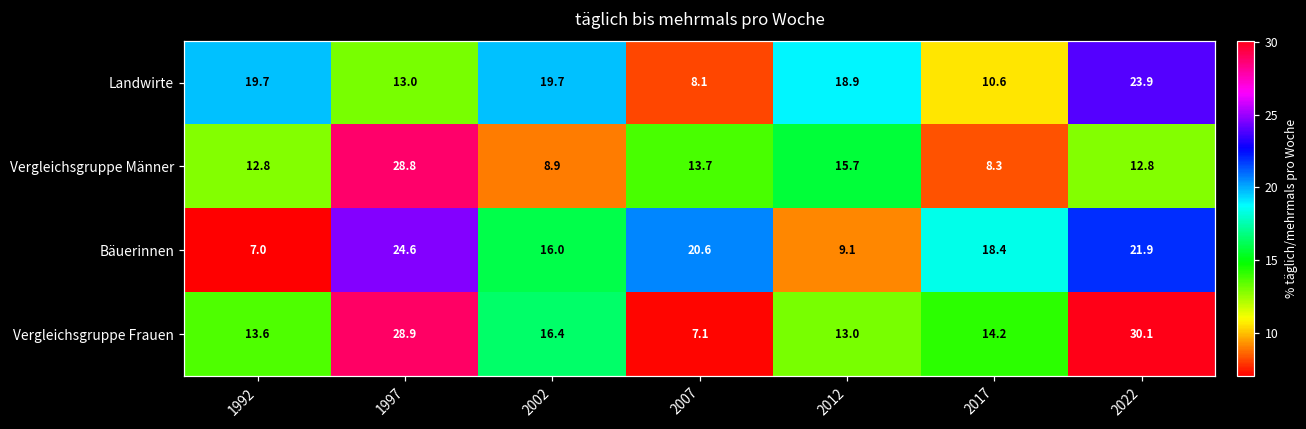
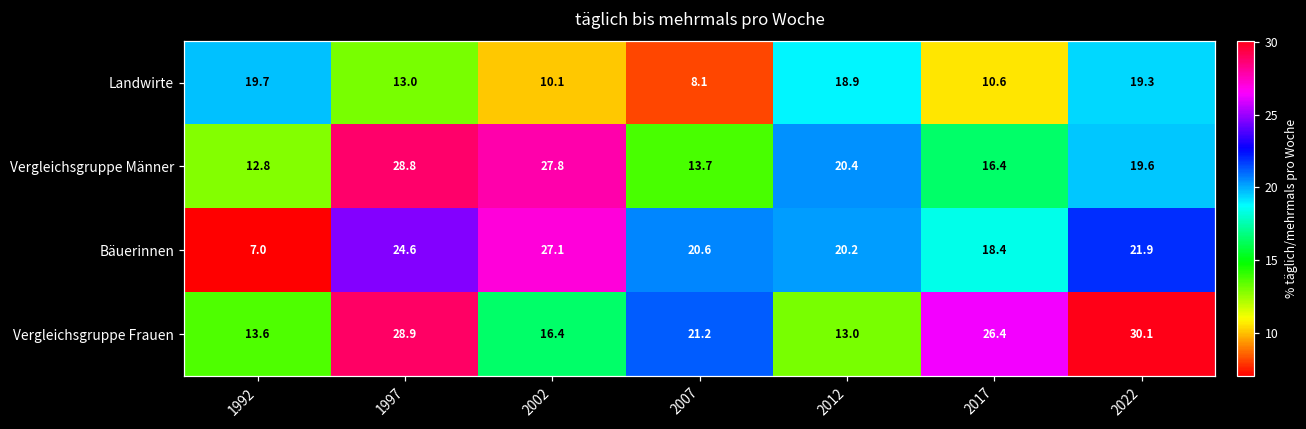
Landwirte, 2002: 19.7 -> 10.1
Landwirte, 2022: 23.9 -> 19.3
Vergleichsgruppe Männer, 2002: 8.9 -> 27.8
Vergleichsgruppe Männer, 2012: 15.7 -> 20.4
Vergleichsgruppe Männer, 2017: 8.3 -> 16.4
Vergleichsgruppe Männer, 2022: 12.8 -> 19.6
Bäuerinnen, 2002: 16.0 -> 27.1
Bäuerinnen, 2012: 9.1 -> 20.2
Vergleichsgruppe Frauen, 2007: 7.1 -> 21.2
Vergleichsgruppe Frauen, 2017: 14.2 -> 26.4
